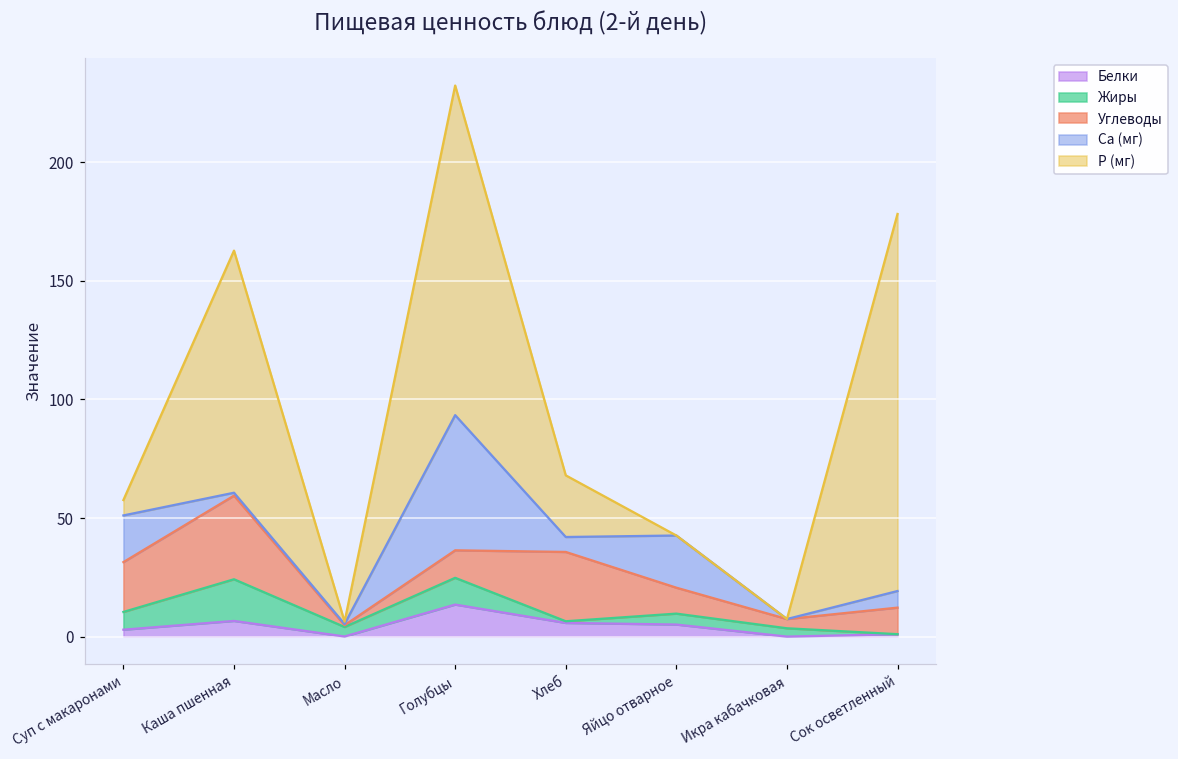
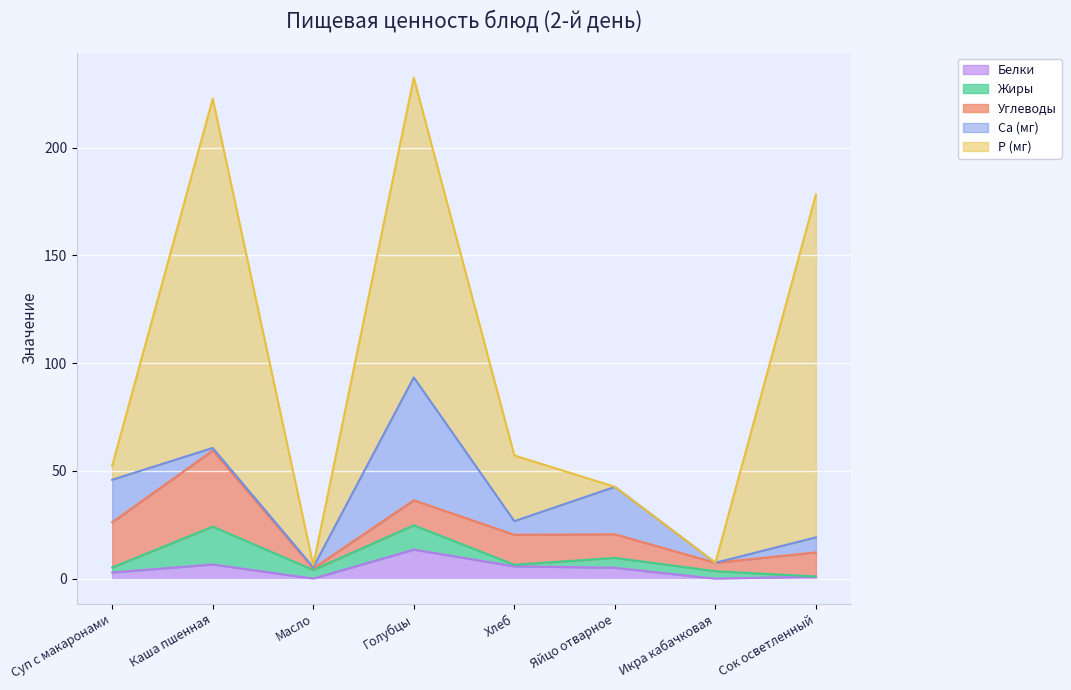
Жиры, Суп с макаронами: 7 -> 2
Р (мг), Каша пшенная: 102 -> 162
Углеводы, Хлеб: 29 -> 14
Р (мг), Хлеб: 26 -> 31
